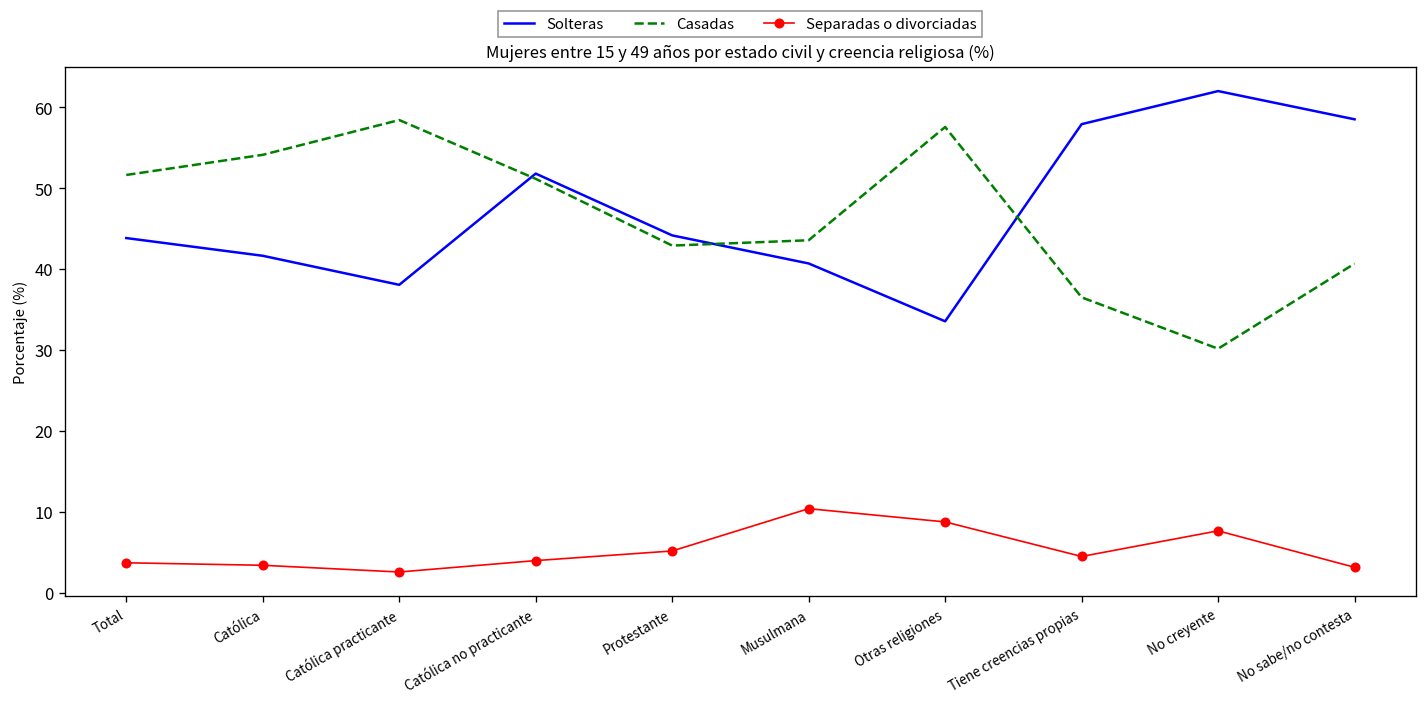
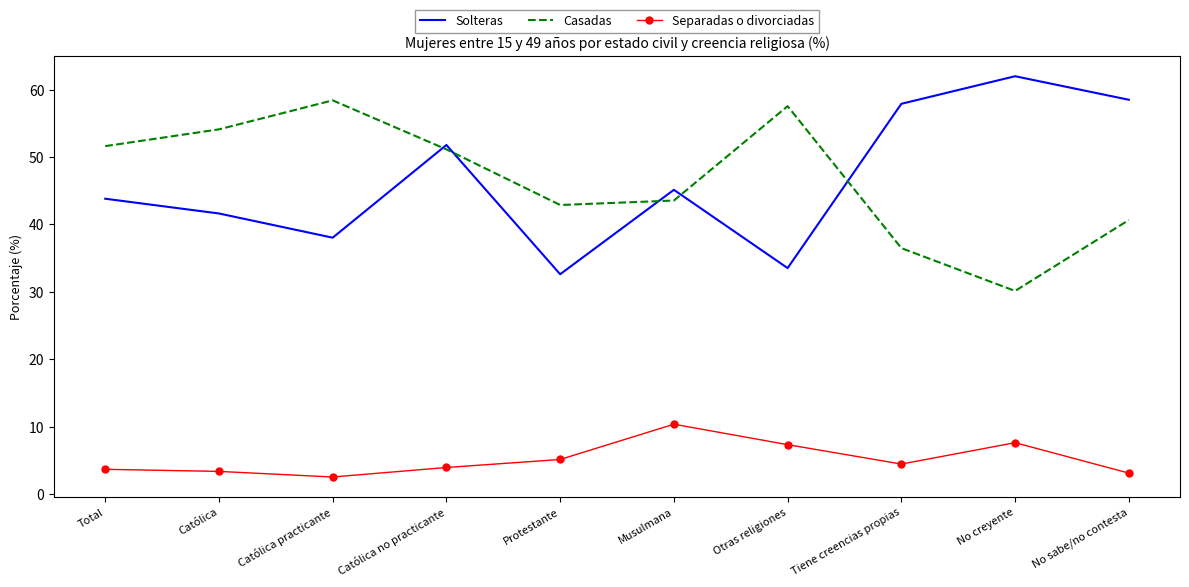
Solteras, Protestante: 44 -> 33
Solteras, Musulmana: 41 -> 45
Separadas o divorciadas, Otras religiones: 9 -> 7
